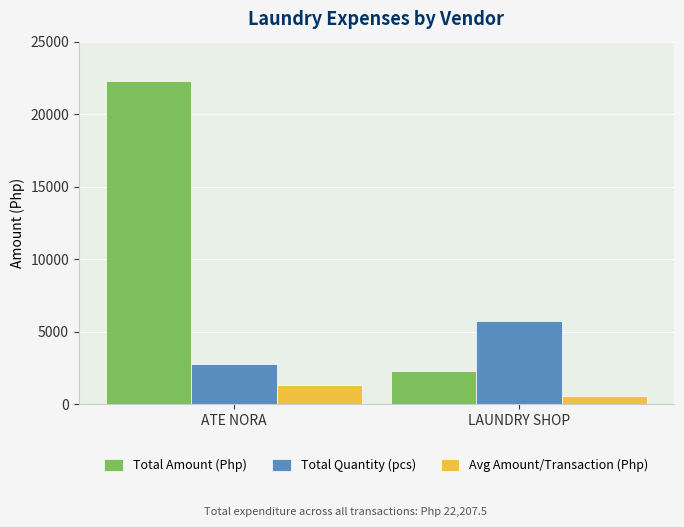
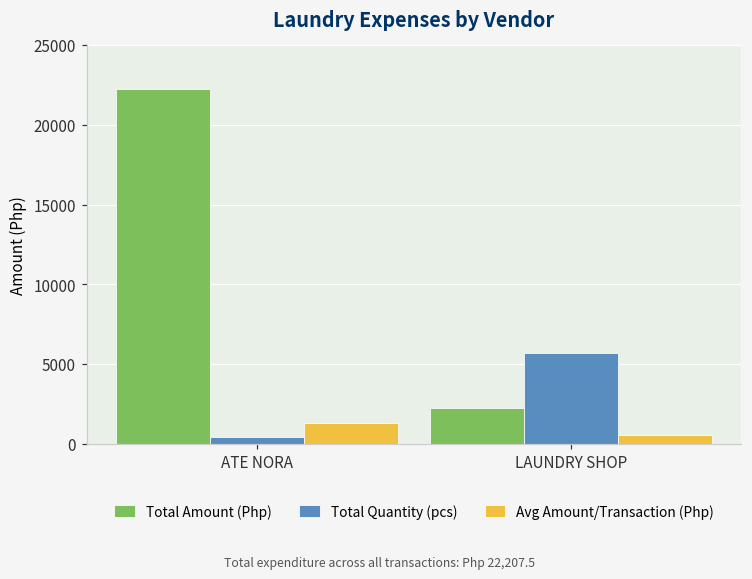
Total Quantity (pcs), ATE NORA: 2800 -> 400
